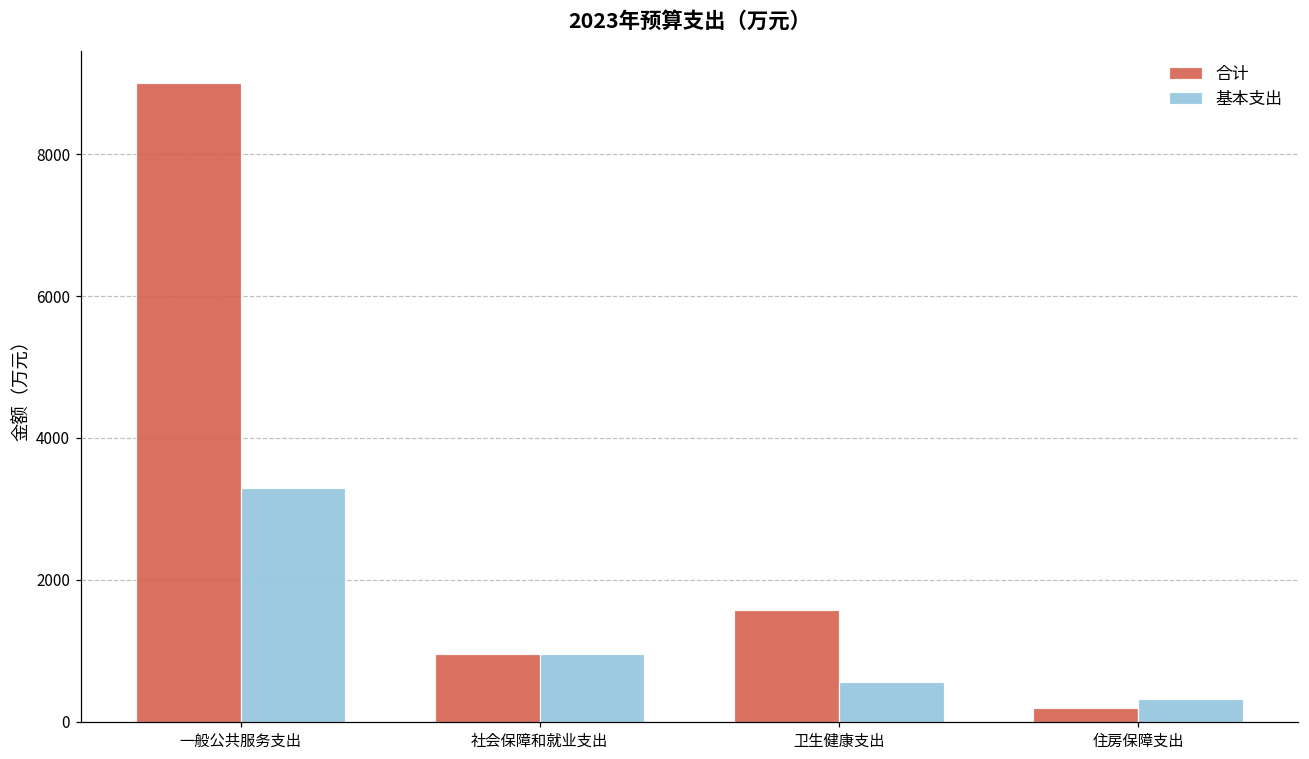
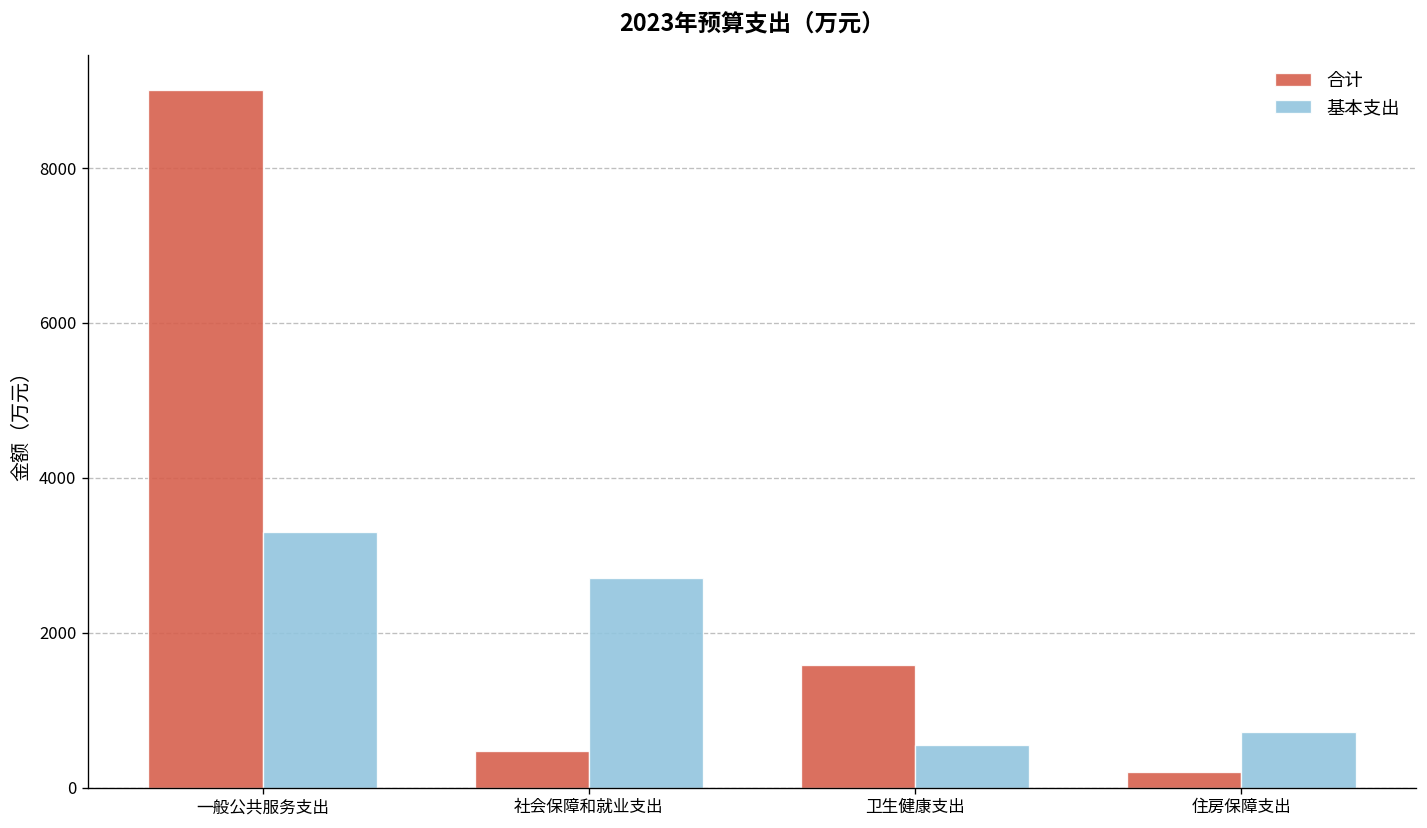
合计, 社会保障和就业支出: 1000 -> 500
基本支出, 社会保障和就业支出: 1000 -> 2700
基本支出, 住房保障支出: 300 -> 700
